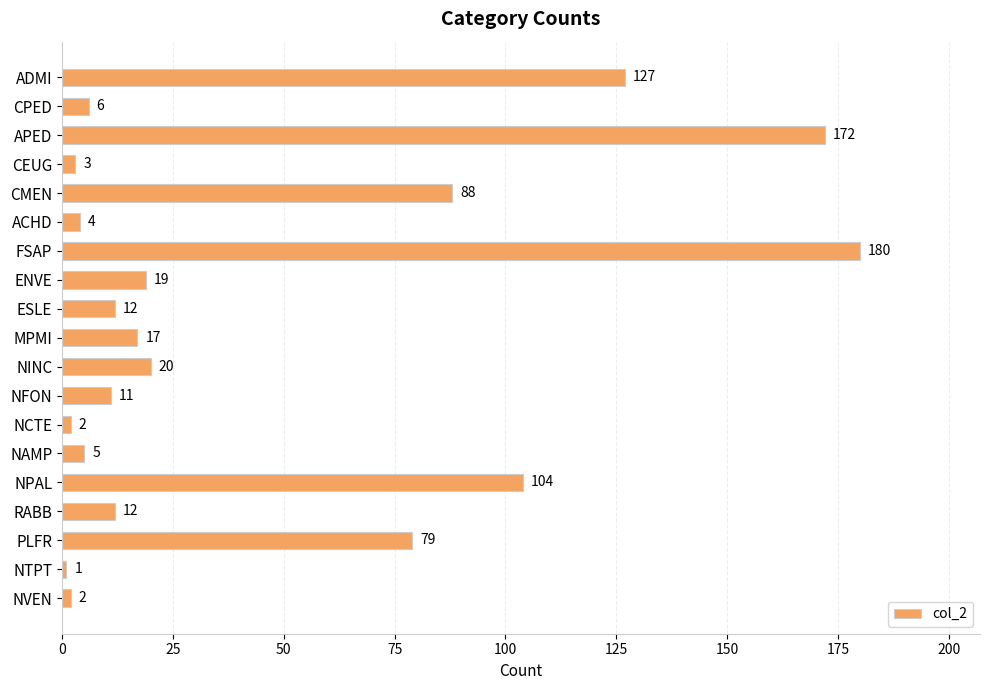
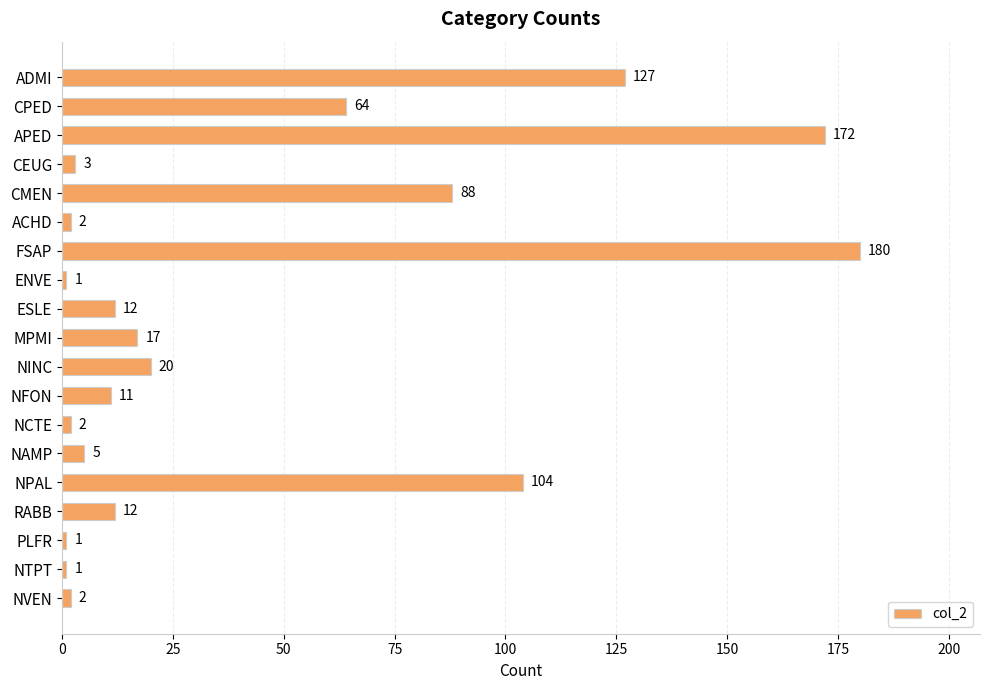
CPED: 6 -> 64
ACHD: 4 -> 2
ENVE: 19 -> 1
PLFR: 79 -> 1
